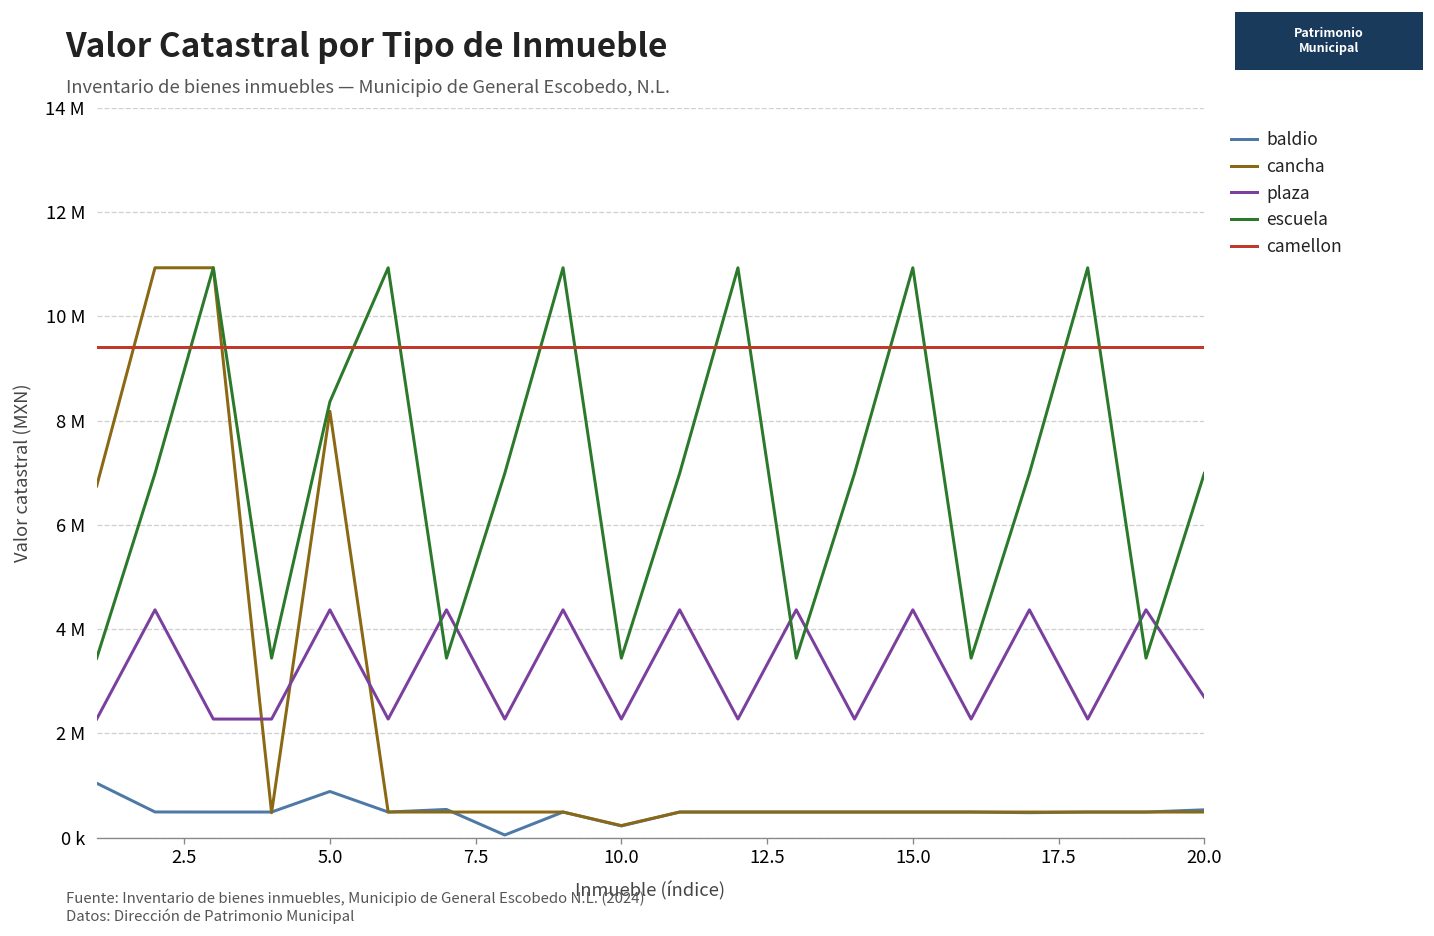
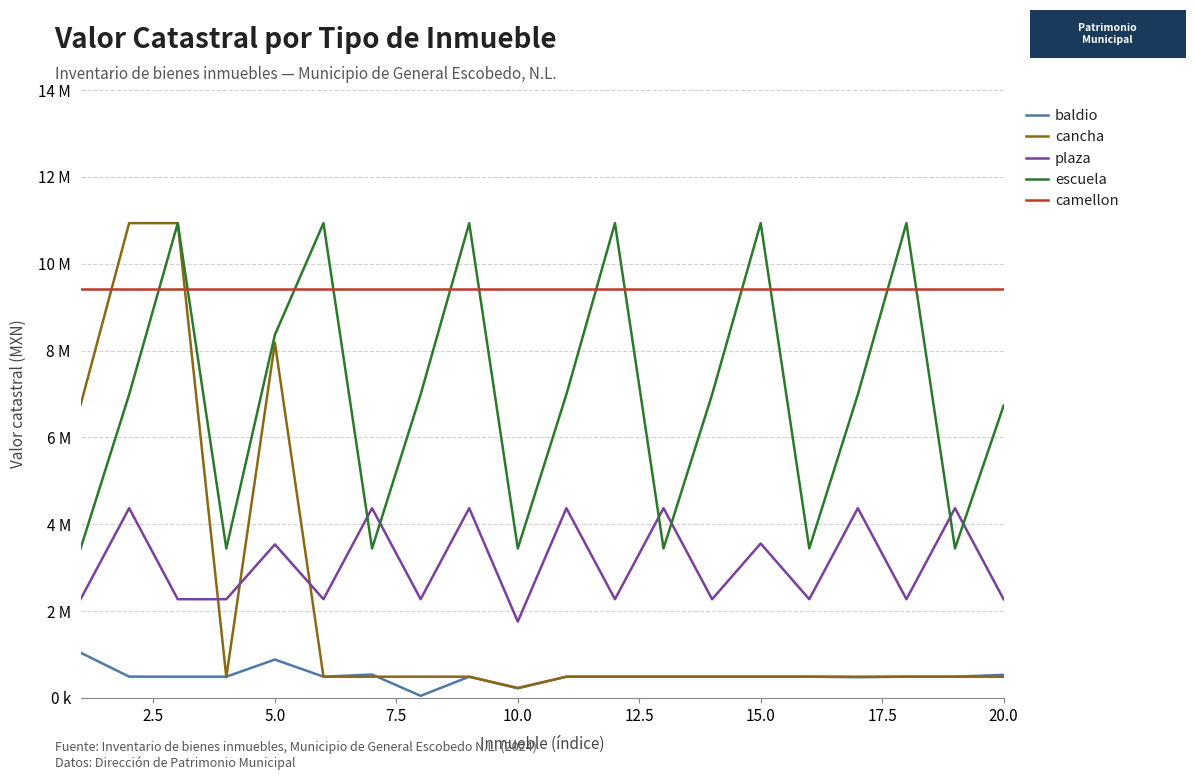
plaza, 5.0: 4400000 -> 3500000
plaza, 10.0: 2300000 -> 1800000
plaza, 15.0: 4400000 -> 3600000
plaza, 20.0: 2700000 -> 2300000
escuela, 20.0: 7000000 -> 6700000
